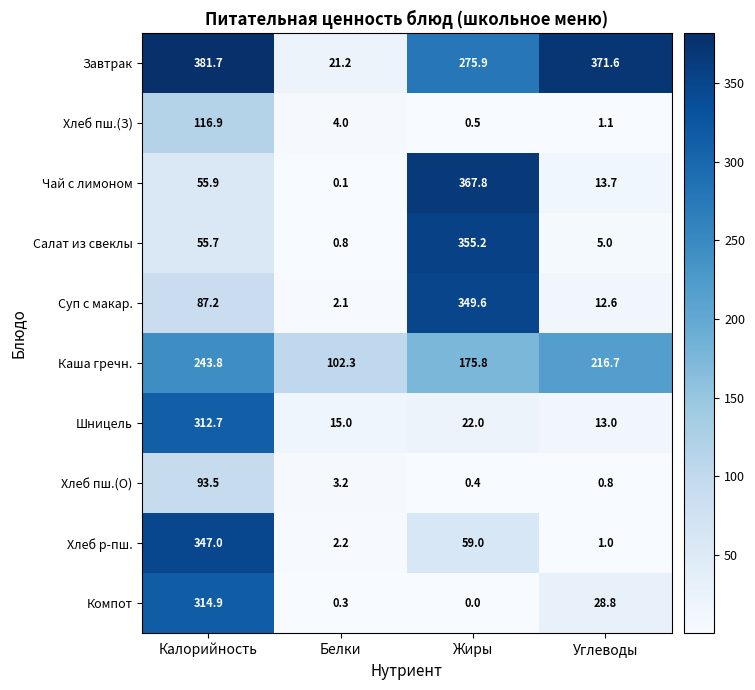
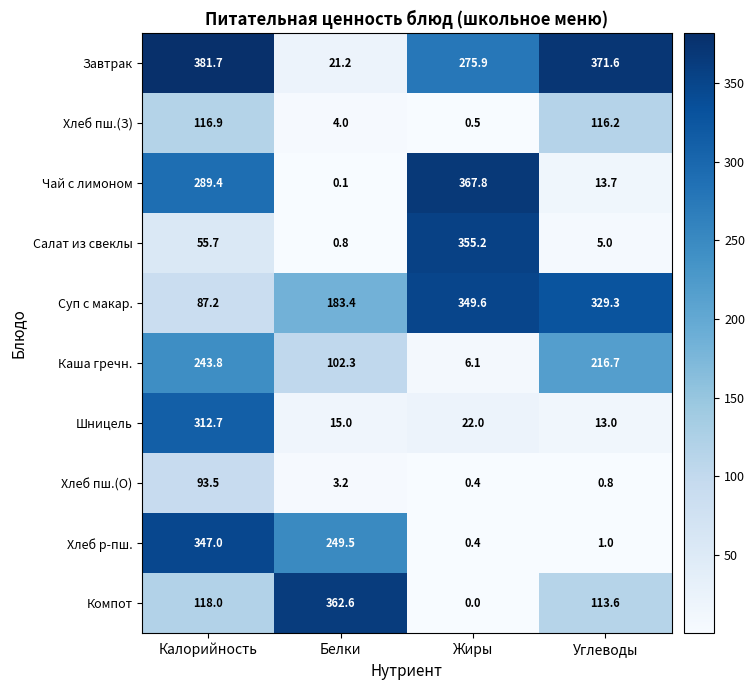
Хлеб пш.(З), Углеводы: 1.1 -> 116.2
Чай с лимоном, Калорийность: 55.9 -> 289.4
Суп с макар., Белки: 2.1 -> 183.4
Суп с макар., Углеводы: 12.6 -> 329.3
Каша гречн., Жиры: 175.8 -> 6.1
Хлеб р-пш., Белки: 2.2 -> 249.5
Хлеб р-пш., Жиры: 59.0 -> 0.4
Компот, Калорийность: 314.9 -> 118.0
Компот, Белки: 0.3 -> 362.6
Компот, Углеводы: 28.8 -> 113.6
